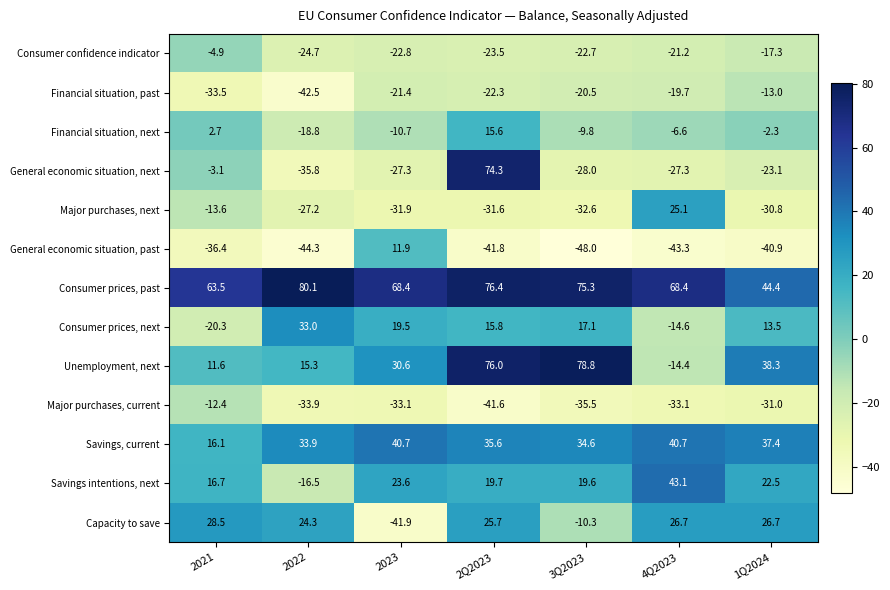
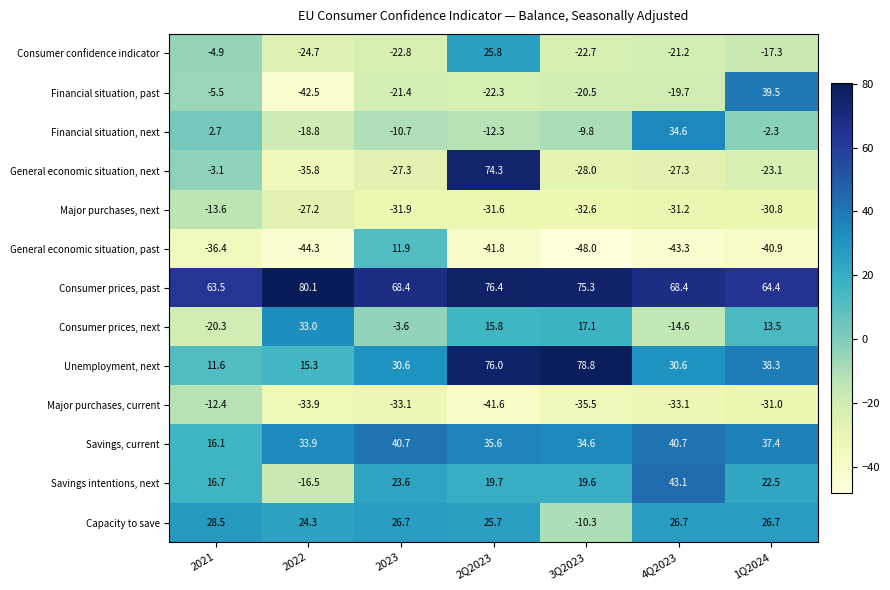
Consumer confidence indicator, 2Q2023: -23.5 -> 25.8
Financial situation, past, 2021: -33.5 -> -5.5
Financial situation, past, 1Q2024: -13.0 -> 39.5
Financial situation, next, 2Q2023: 15.6 -> -12.3
Financial situation, next, 4Q2023: -6.6 -> 34.6
Major purchases, next, 4Q2023: 25.1 -> -31.2
Consumer prices, past, 1Q2024: 44.4 -> 64.4
Consumer prices, next, 2023: 19.5 -> -3.6
Unemployment, next, 4Q2023: -14.4 -> 30.6
Capacity to save, 2023: -41.9 -> 26.7
